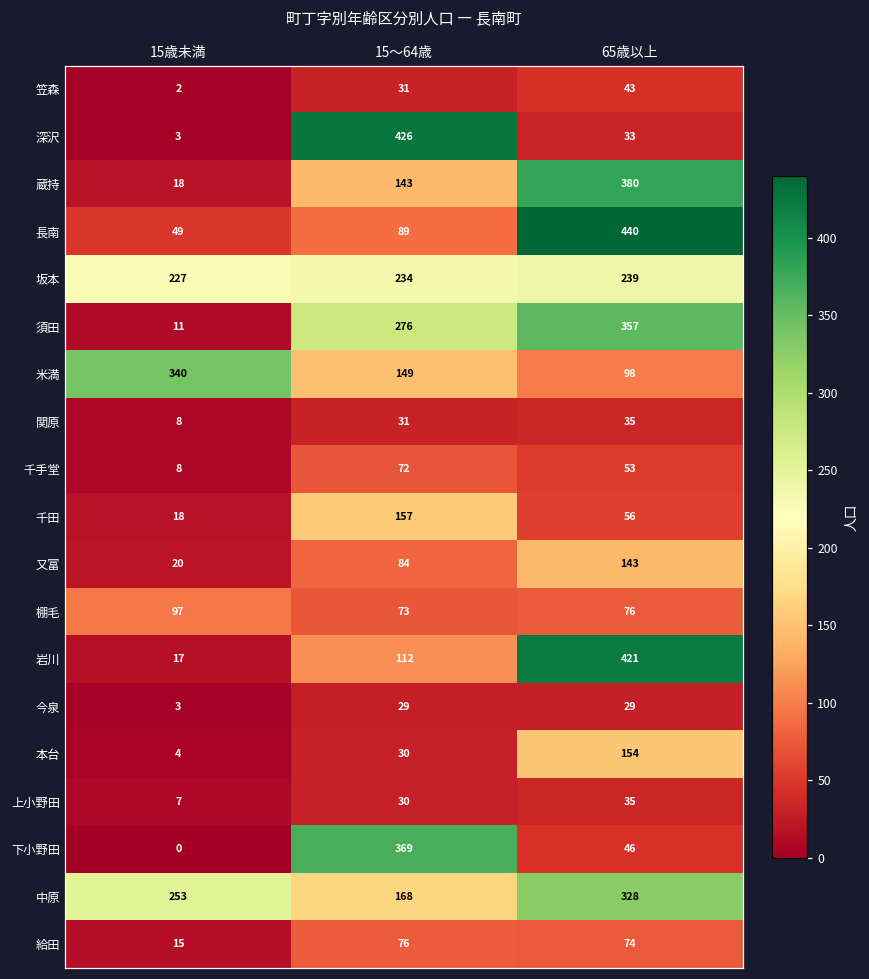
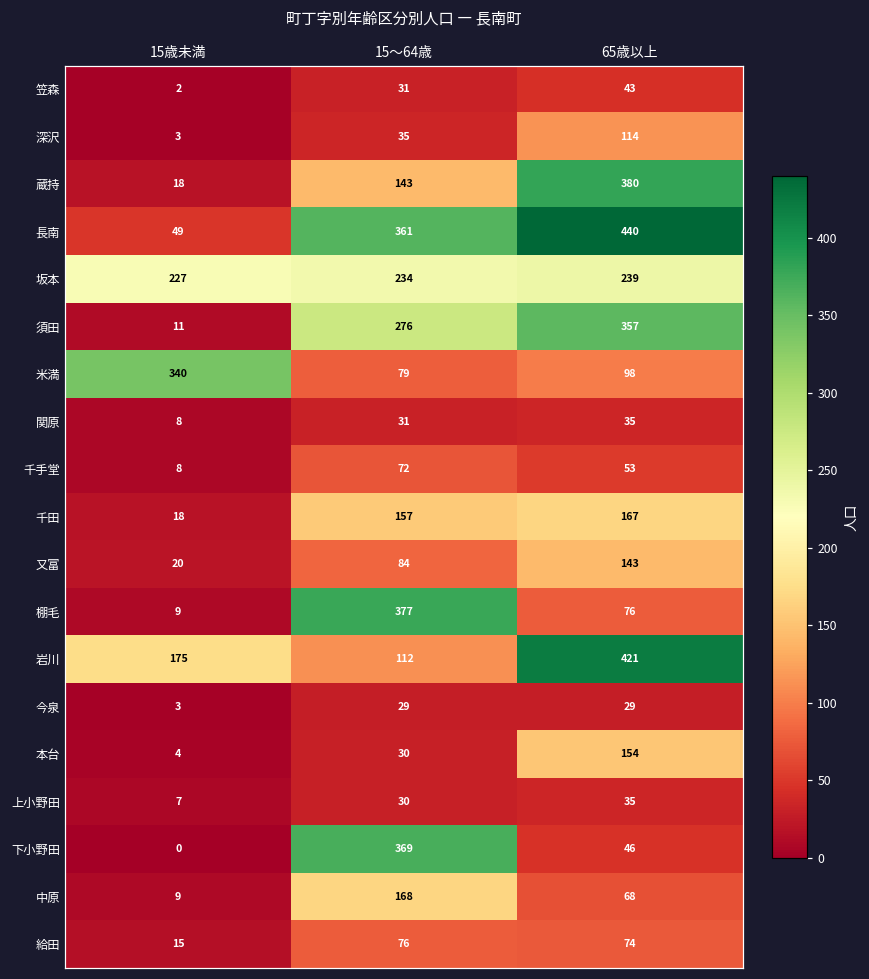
深沢, 15～64歳: 426 -> 35
深沢, 65歳以上: 33 -> 114
長南, 15～64歳: 89 -> 361
米満, 15～64歳: 149 -> 79
千田, 65歳以上: 56 -> 167
棚毛, 15歳未満: 97 -> 9
棚毛, 15～64歳: 73 -> 377
岩川, 15歳未満: 17 -> 175
中原, 15歳未満: 253 -> 9
中原, 65歳以上: 328 -> 68
